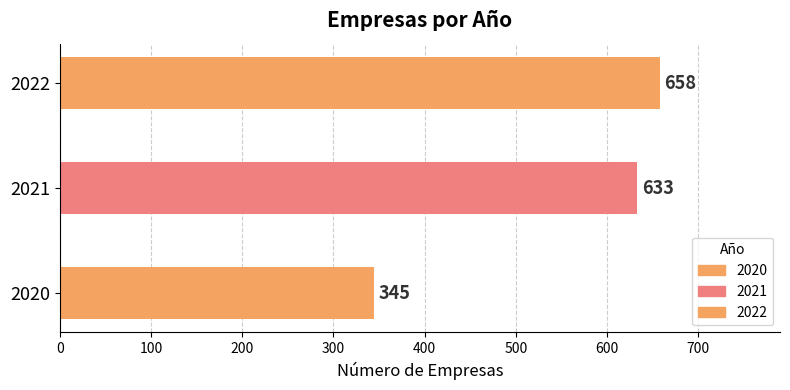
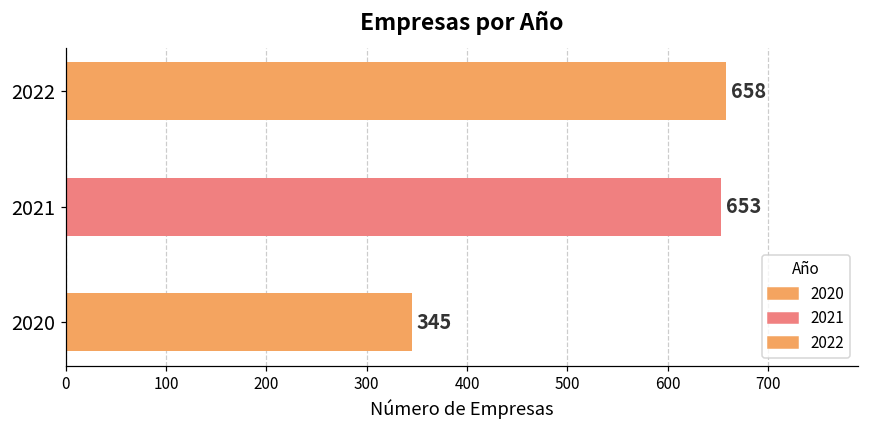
2021: 633 -> 653
